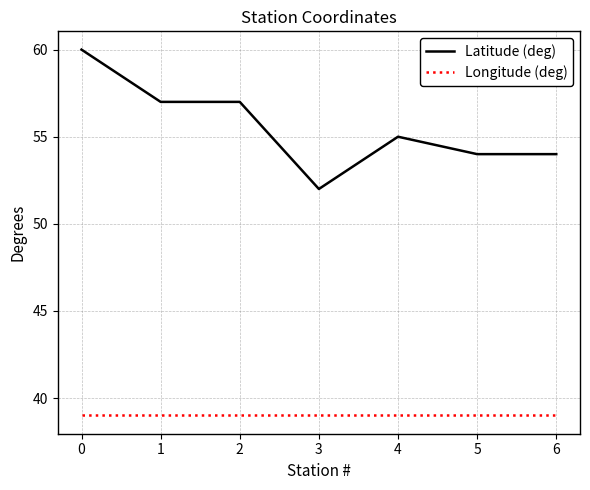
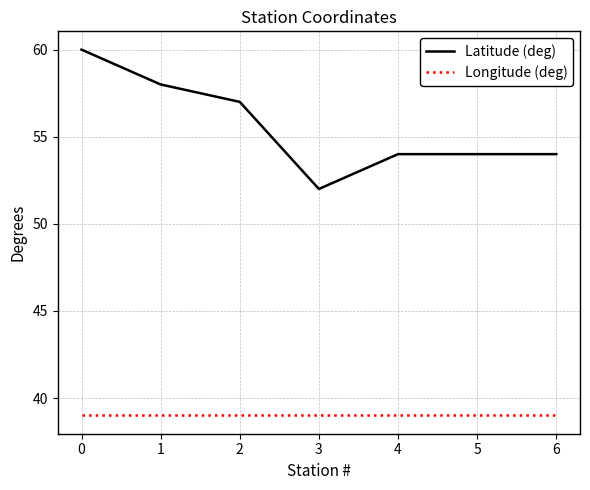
Latitude (deg), 1: 57 -> 58
Latitude (deg), 4: 55 -> 54
